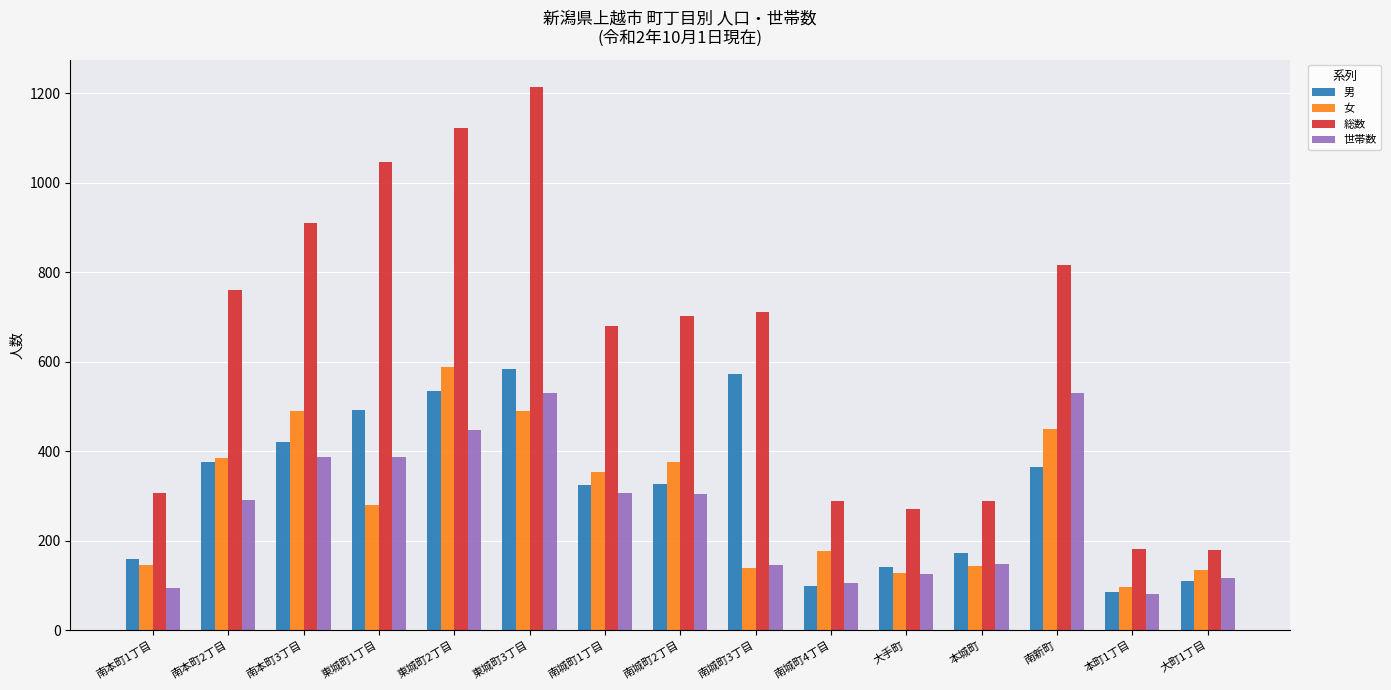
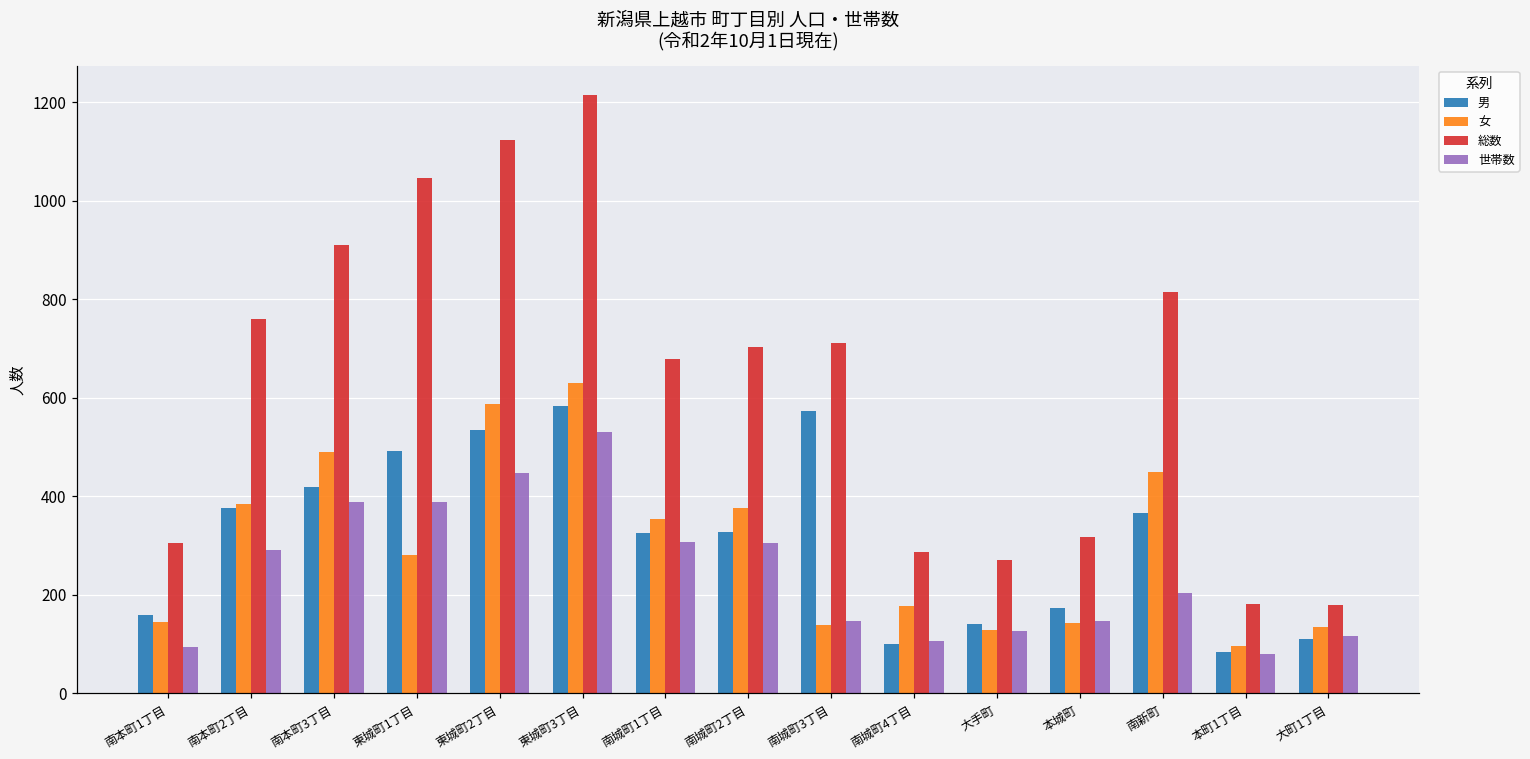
女, 東城町3丁目: 490 -> 630
総数, 本城町: 290 -> 320
世帯数, 南新町: 530 -> 200
